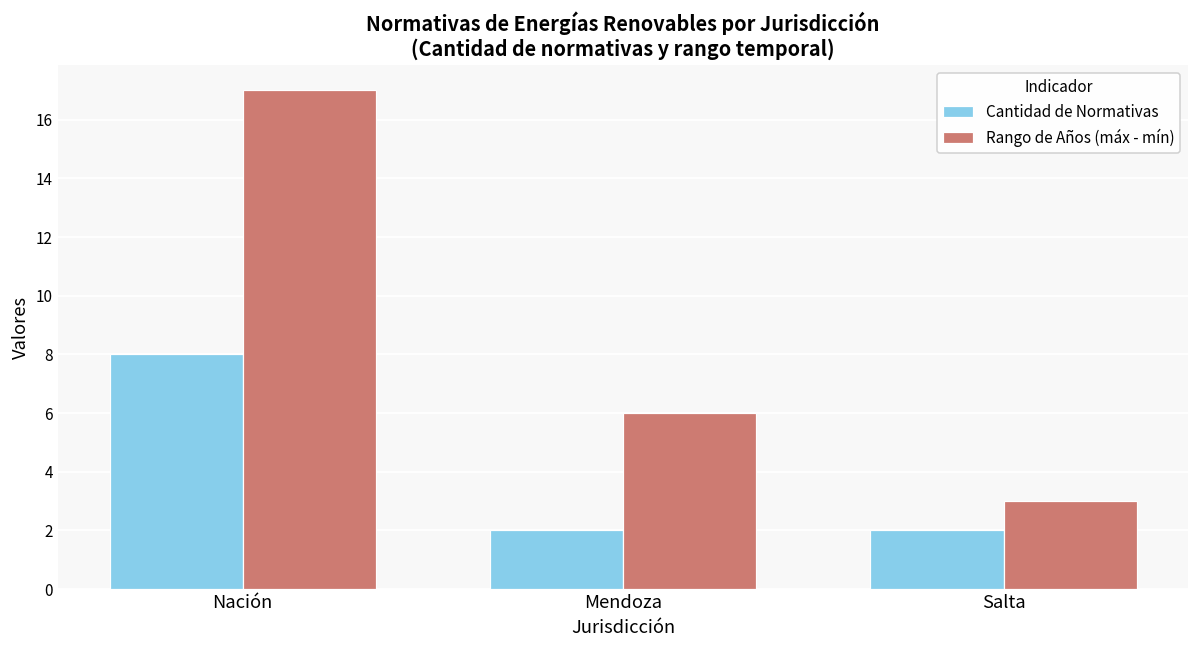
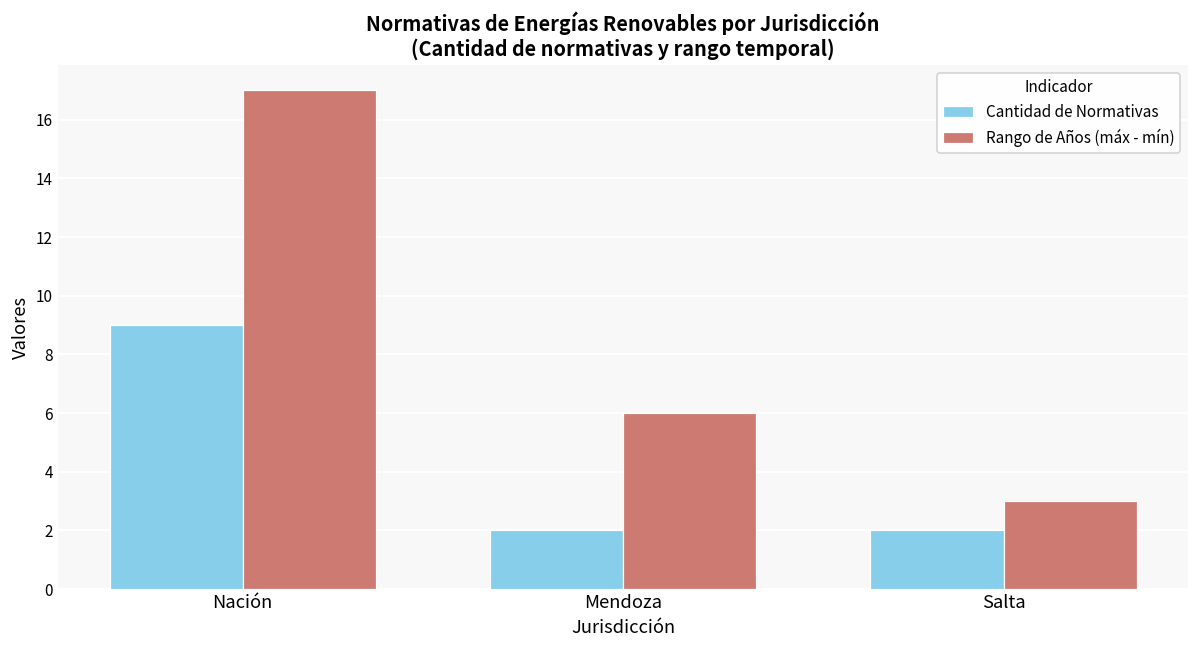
Cantidad de Normativas, Nación: 8 -> 9
